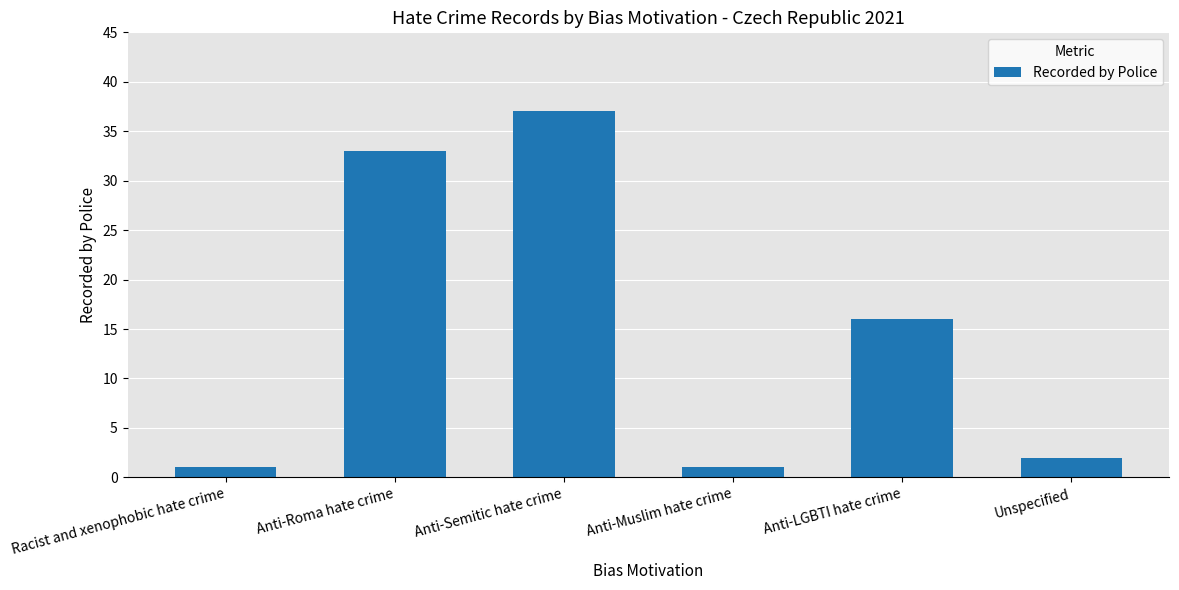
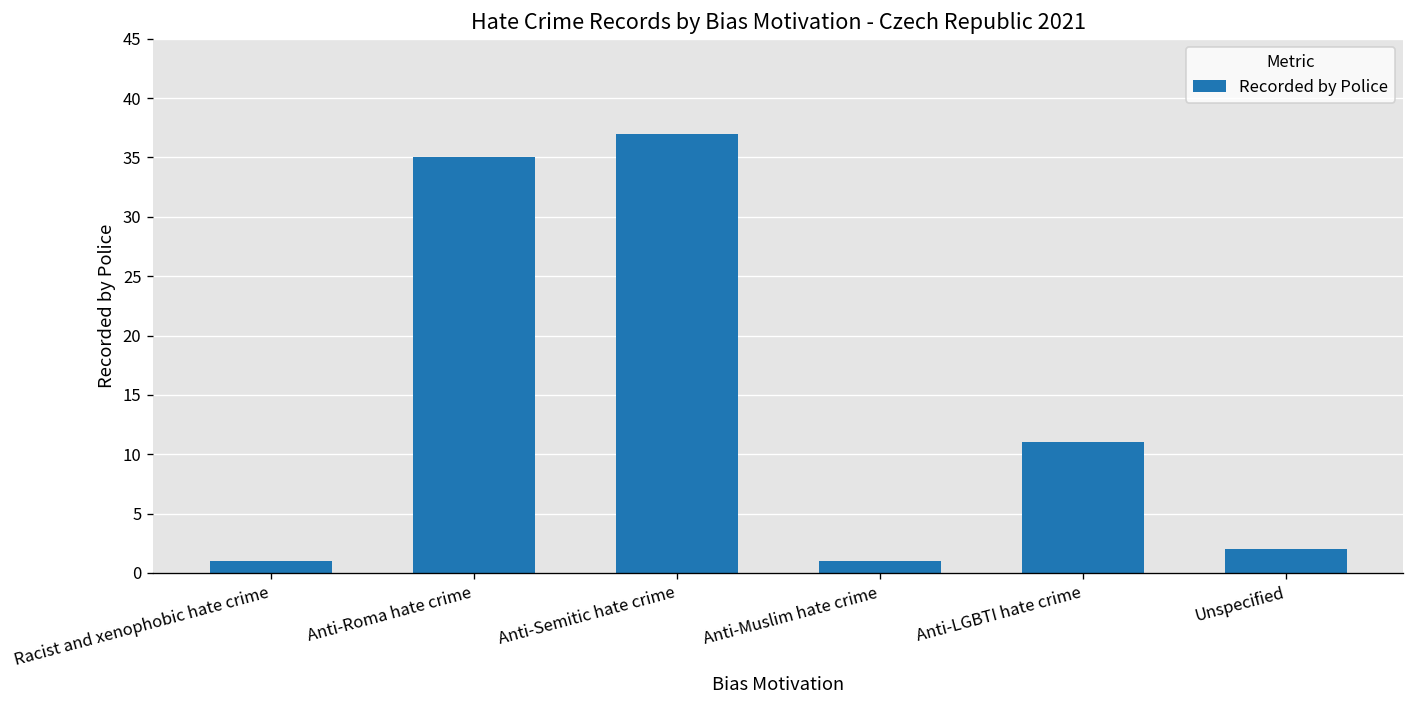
Anti-Roma hate crime: 33 -> 35
Anti-LGBTI hate crime: 16 -> 11
